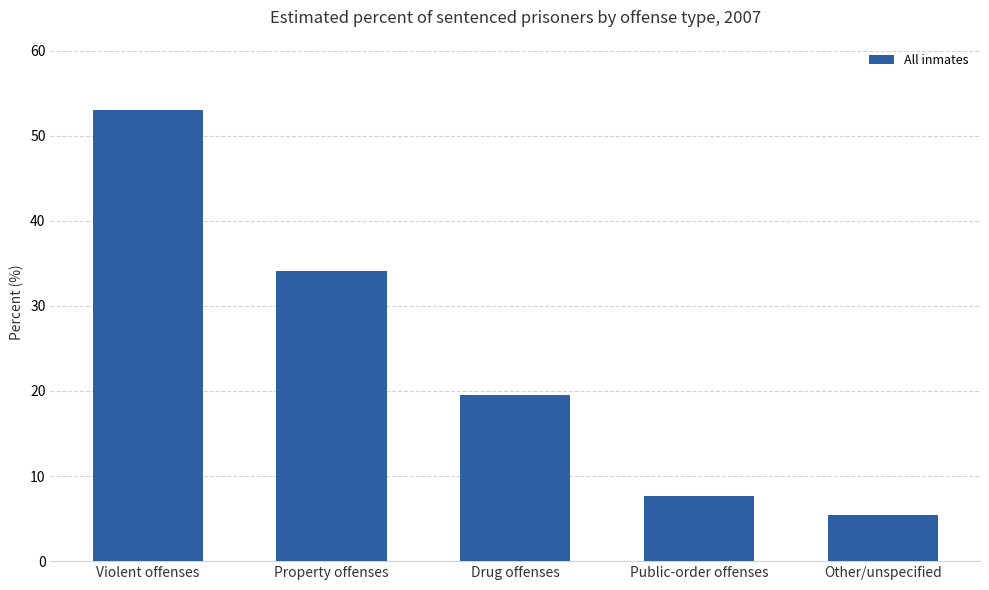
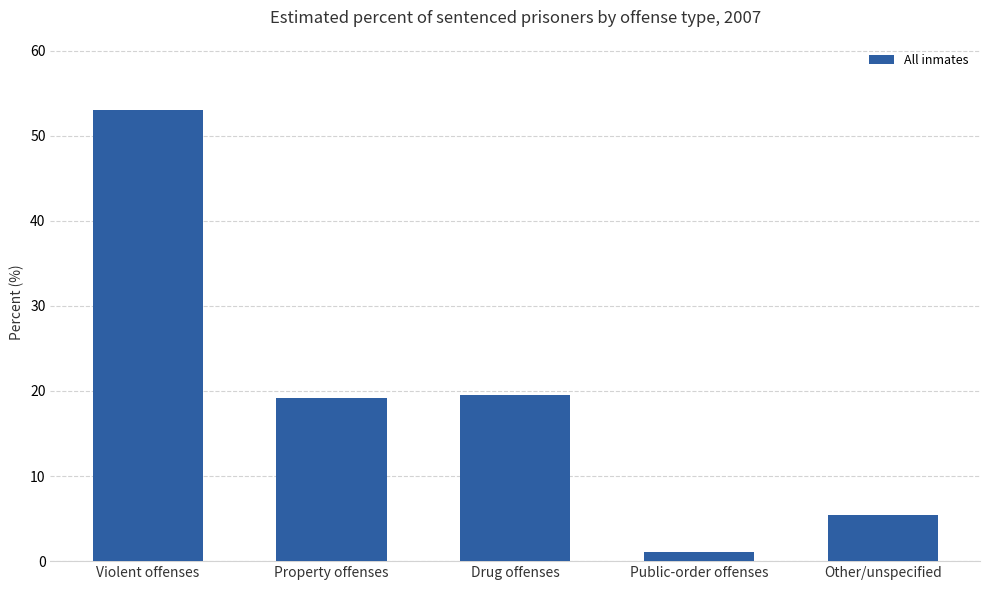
Property offenses: 34 -> 19
Public-order offenses: 8 -> 1
